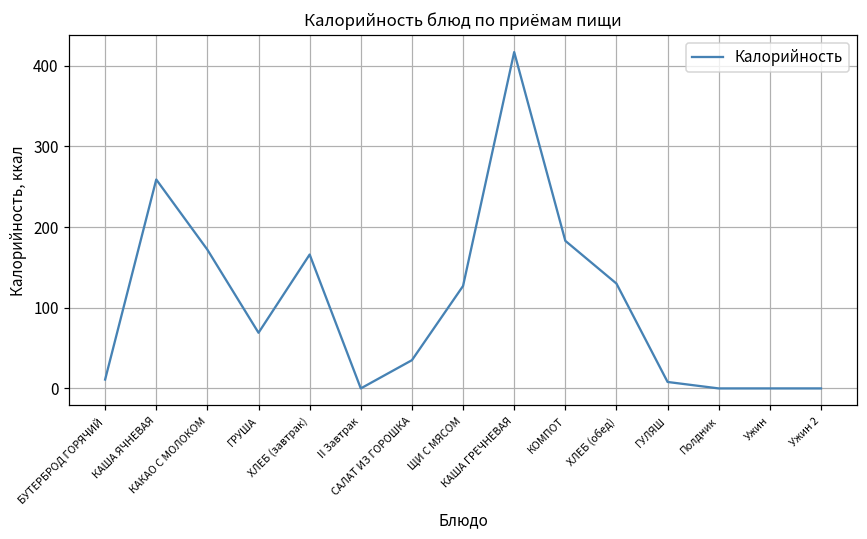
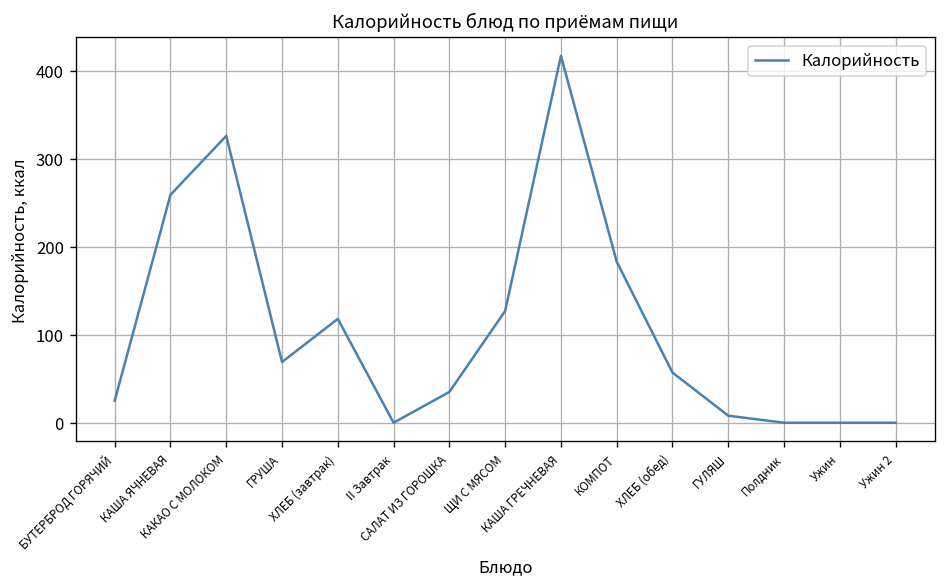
БУТЕРБРОД ГОРЯЧИЙ: 10 -> 30
КАКАО С МОЛОКОМ: 170 -> 330
ХЛЕБ (завтрак): 170 -> 120
ХЛЕБ (обед): 130 -> 60
